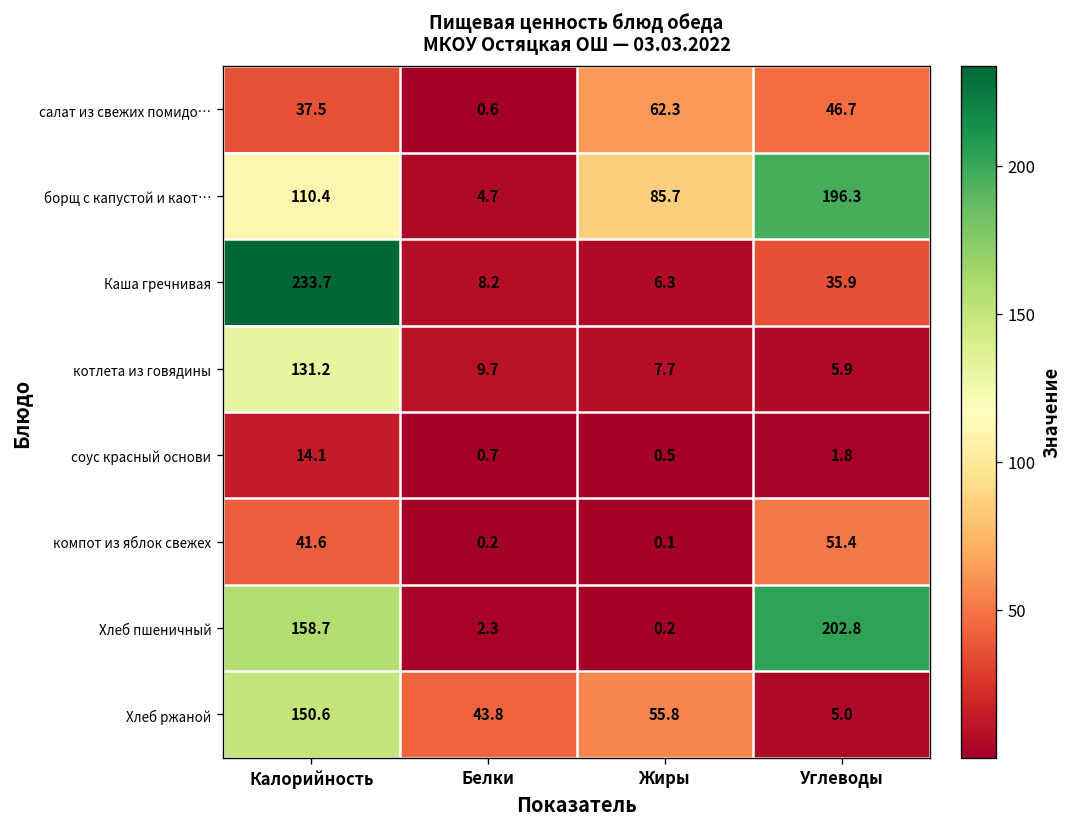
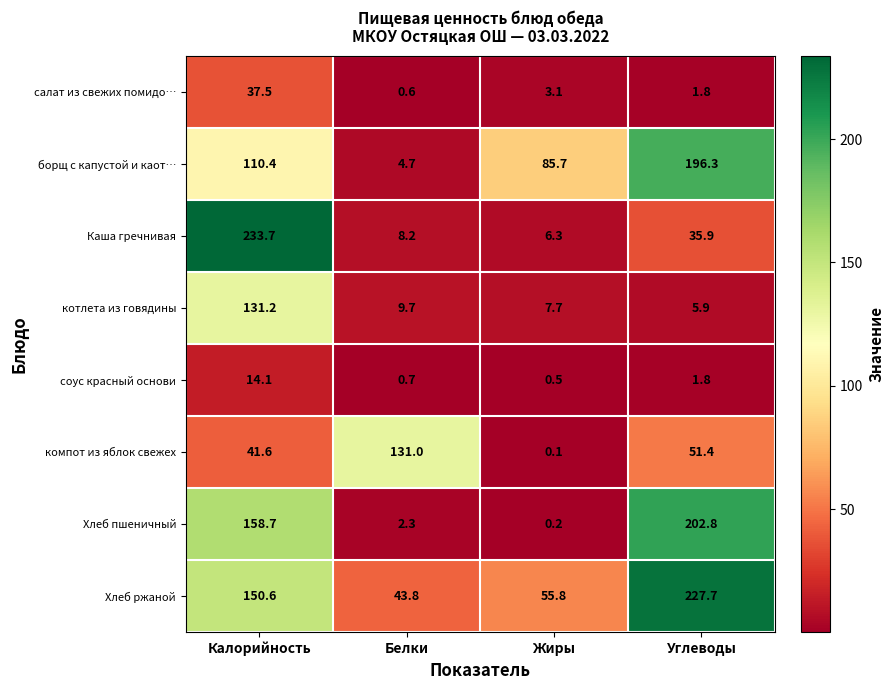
салат из свежих помидо…, Жиры: 62.3 -> 3.1
салат из свежих помидо…, Углеводы: 46.7 -> 1.8
компот из яблок свежех, Белки: 0.2 -> 131.0
Хлеб ржаной, Углеводы: 5.0 -> 227.7
